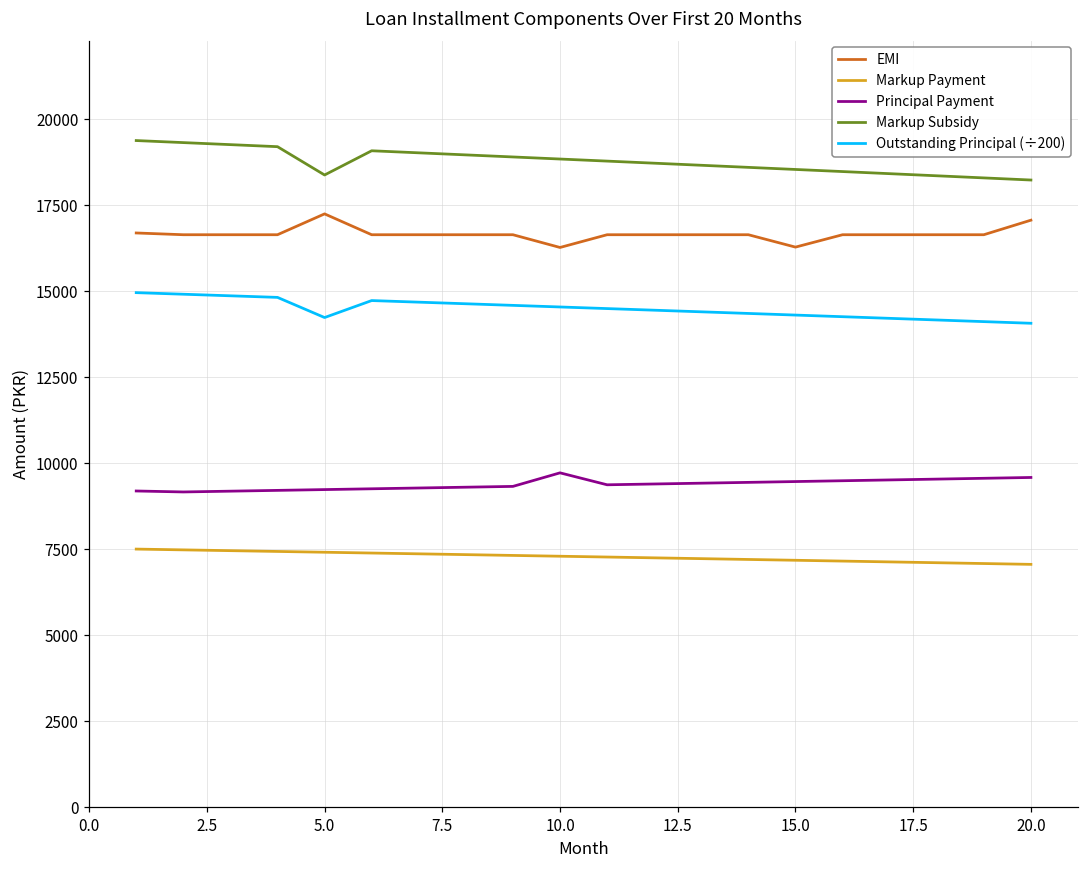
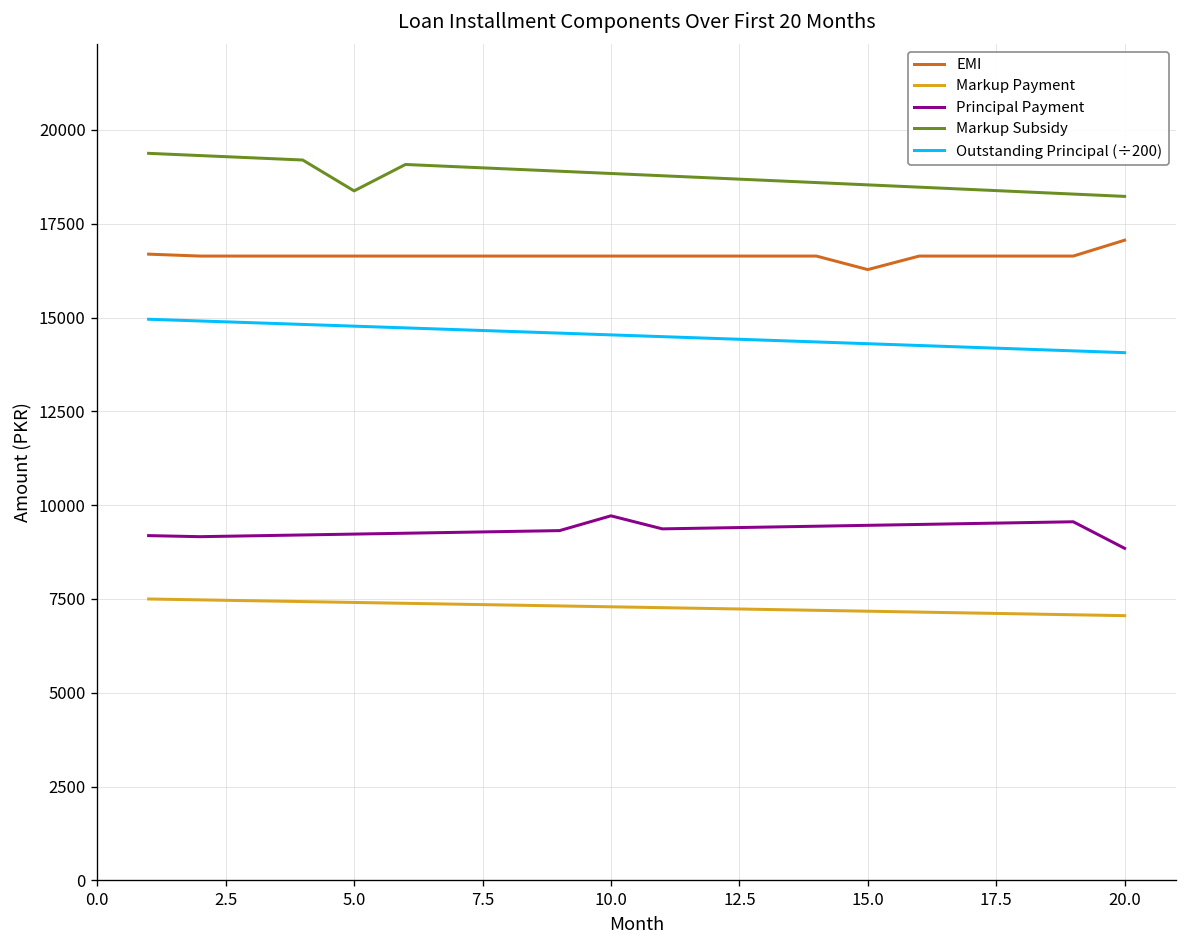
EMI, 5.0: 17200 -> 16600
Outstanding Principal (÷200), 5.0: 14200 -> 14800
EMI, 10.0: 16300 -> 16600
Principal Payment, 20.0: 9600 -> 8900
